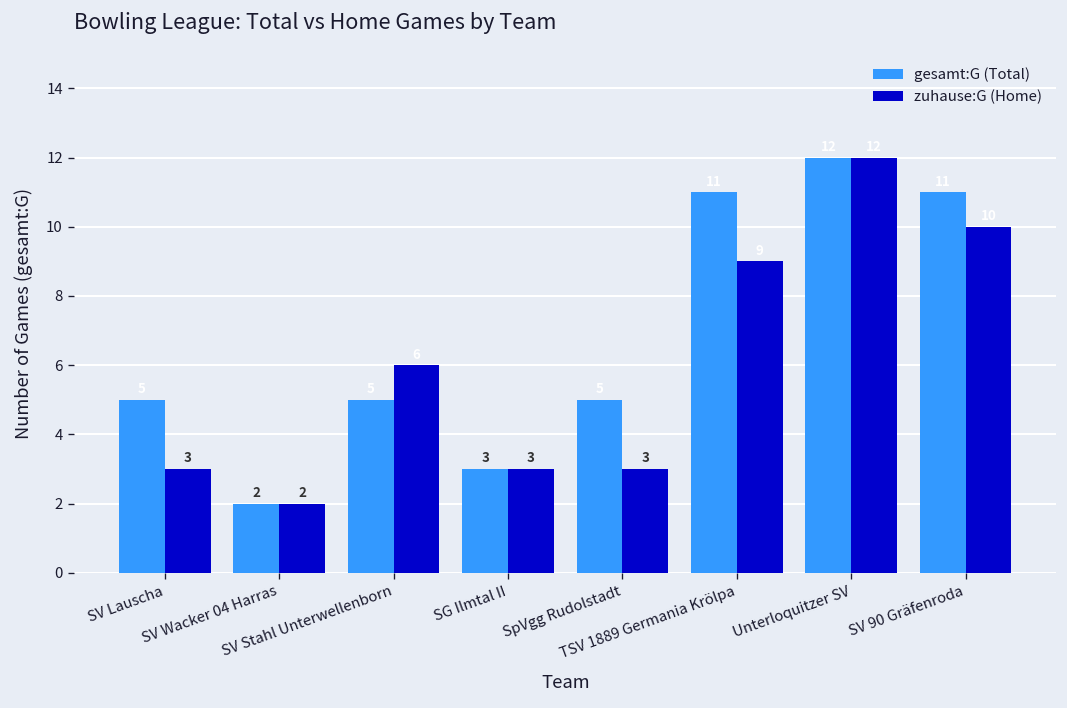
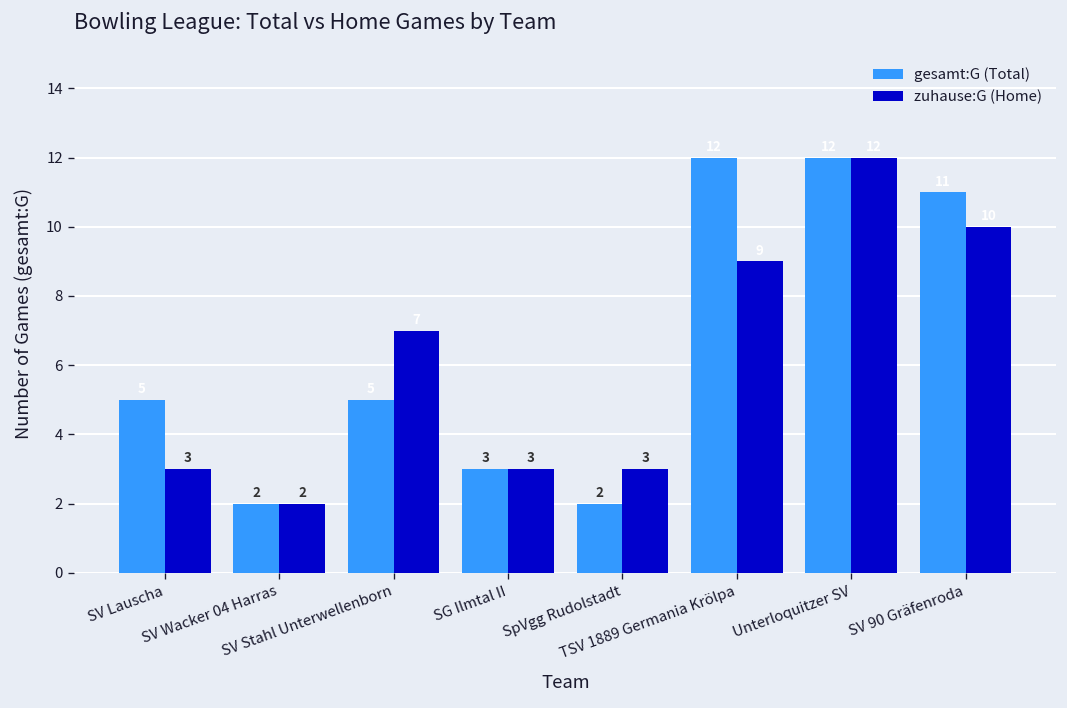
zuhause:G (Home), SV Stahl Unterwellenborn: 6 -> 7
gesamt:G (Total), SpVgg Rudolstadt: 5 -> 2
gesamt:G (Total), TSV 1889 Germania Krölpa: 11 -> 12
